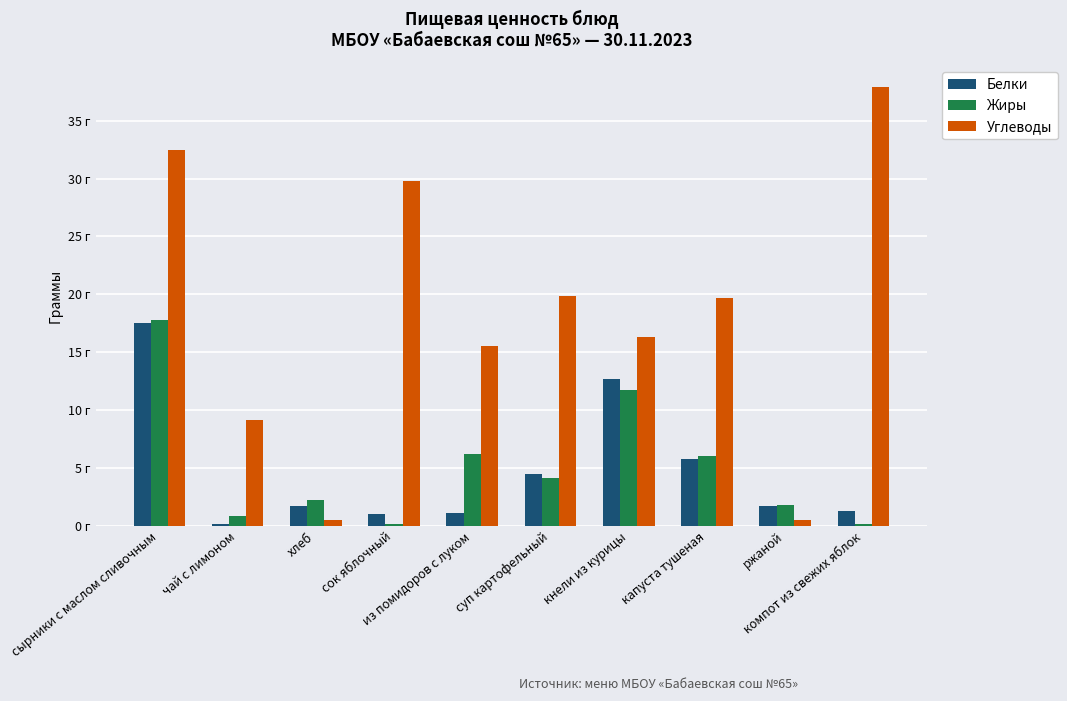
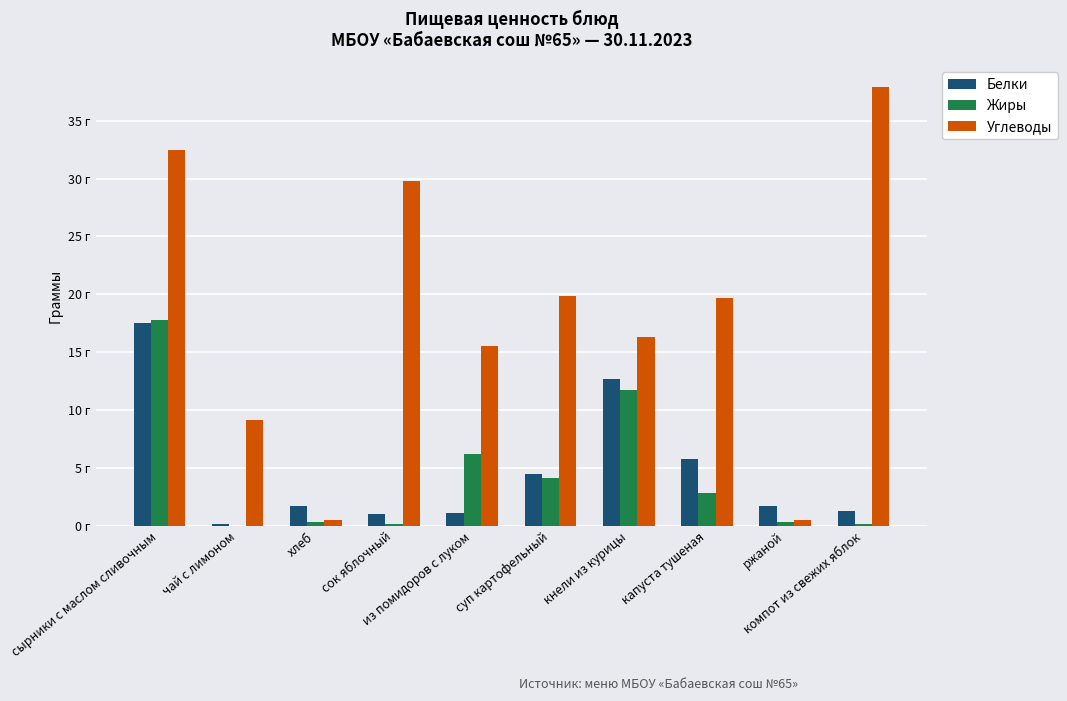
Жиры, чай с лимоном: 0.8 г -> 0.0 г
Жиры, хлеб: 2.3 г -> 0.3 г
Жиры, капуста тушеная: 6.0 г -> 2.8 г
Жиры, ржаной: 1.8 г -> 0.3 г
